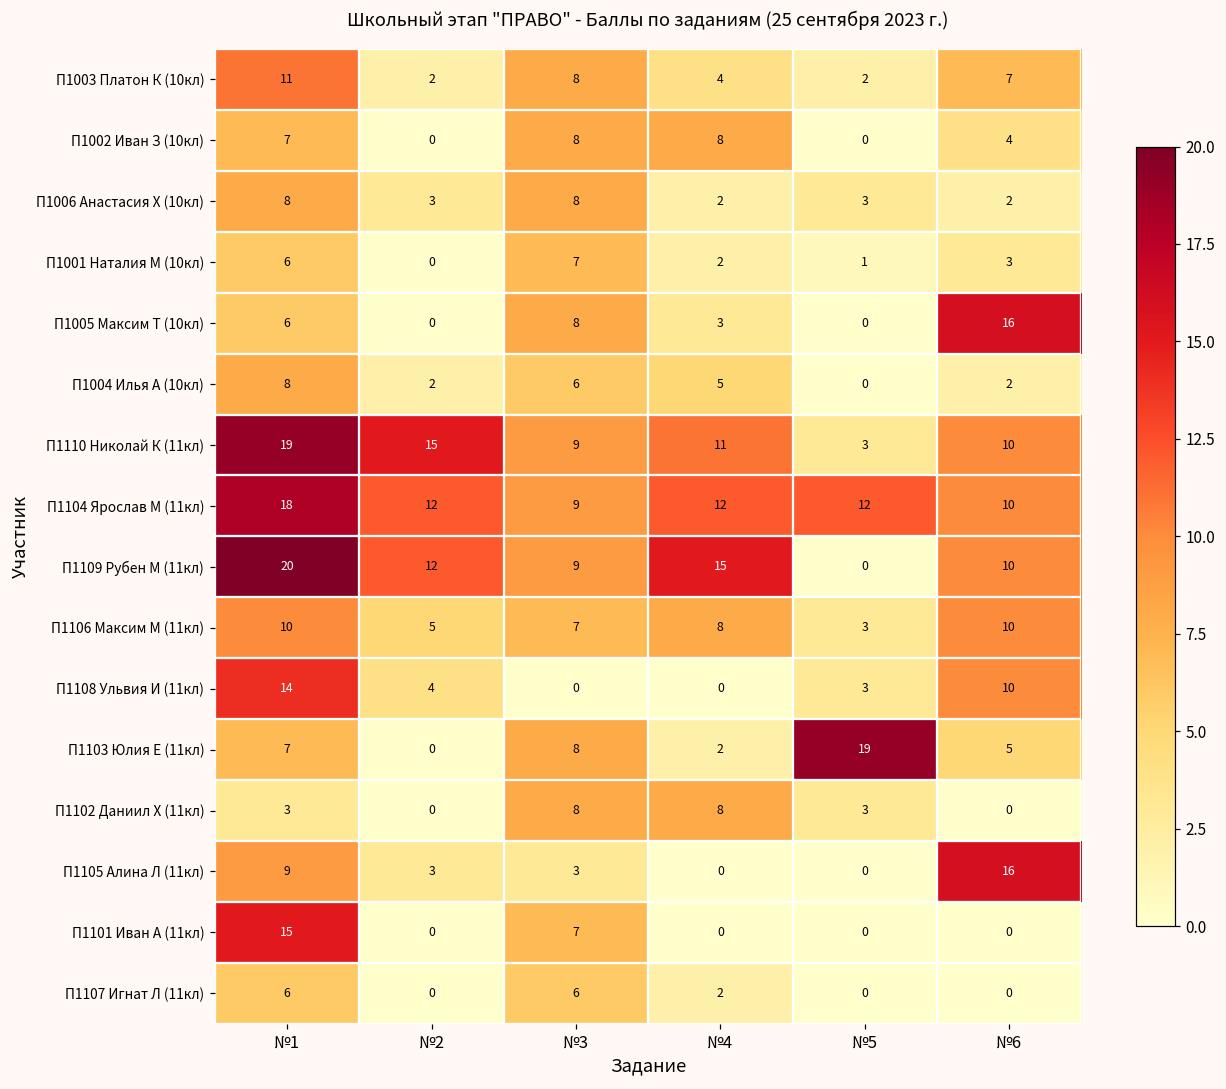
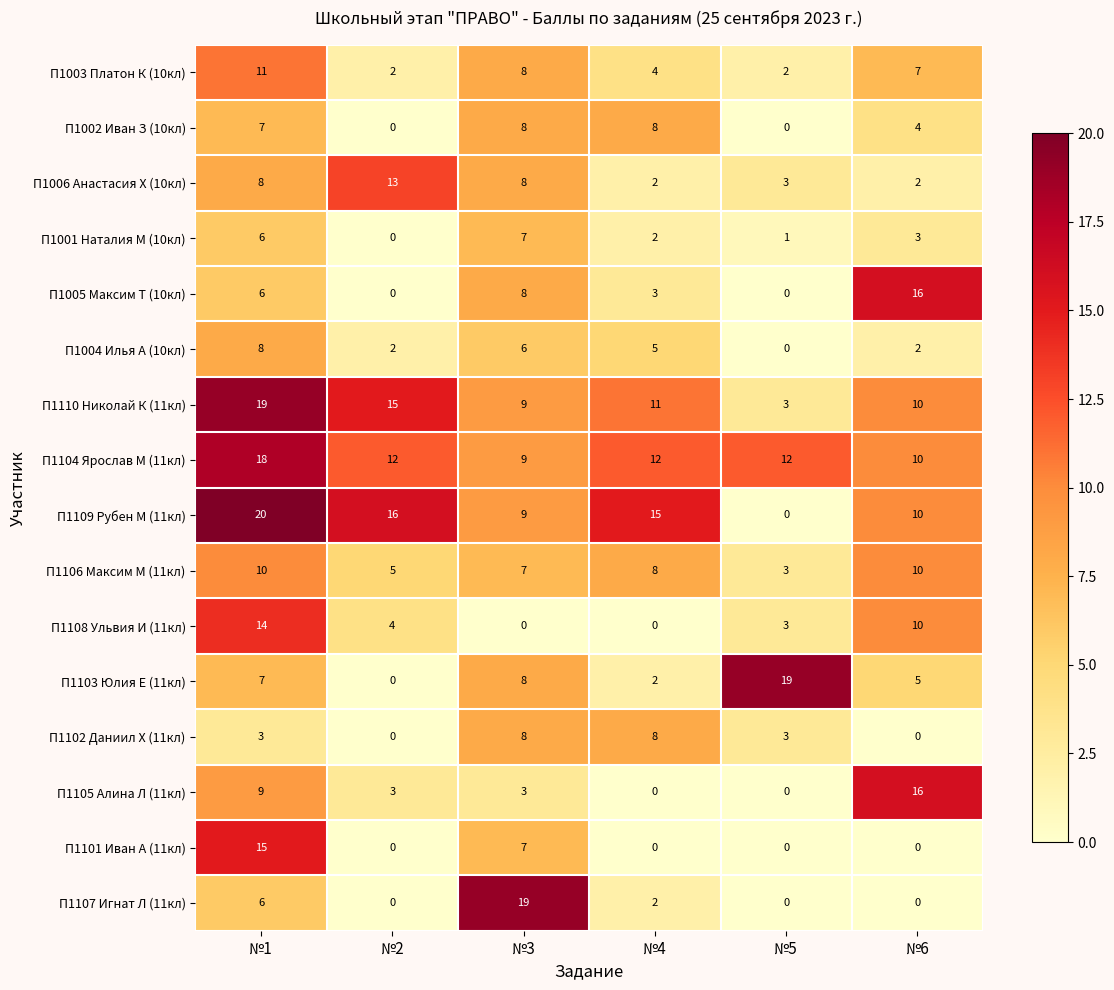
П1006 Анастасия Х (10кл), №2: 3 -> 13
П1109 Рубен М (11кл), №2: 12 -> 16
П1107 Игнат Л (11кл), №3: 6 -> 19
